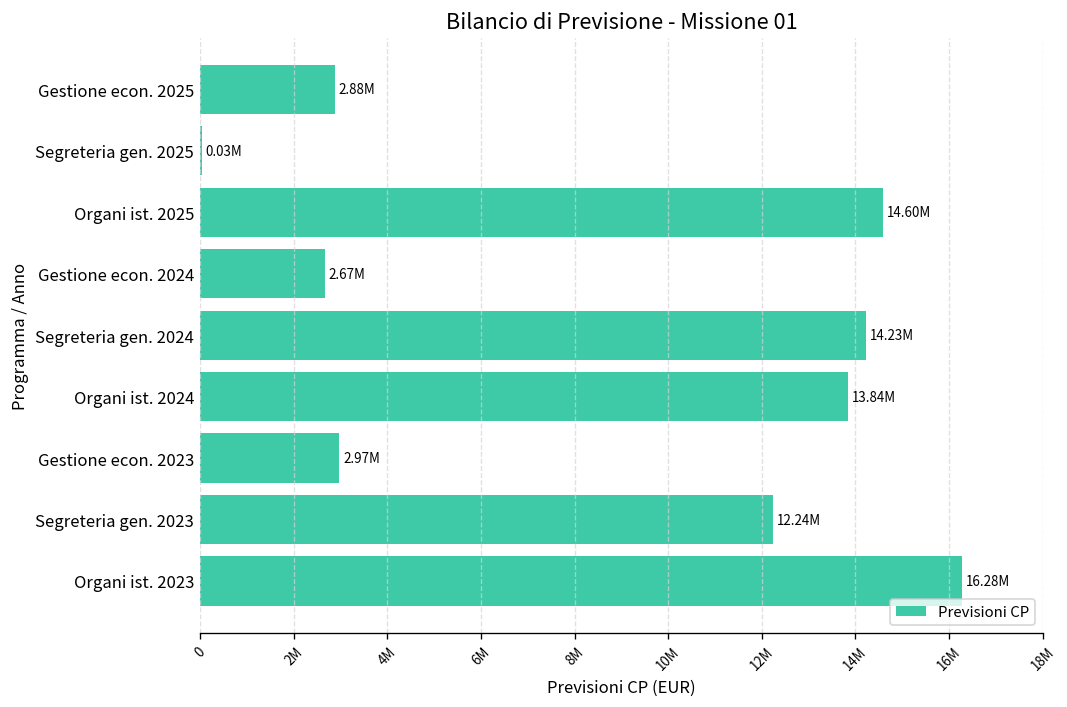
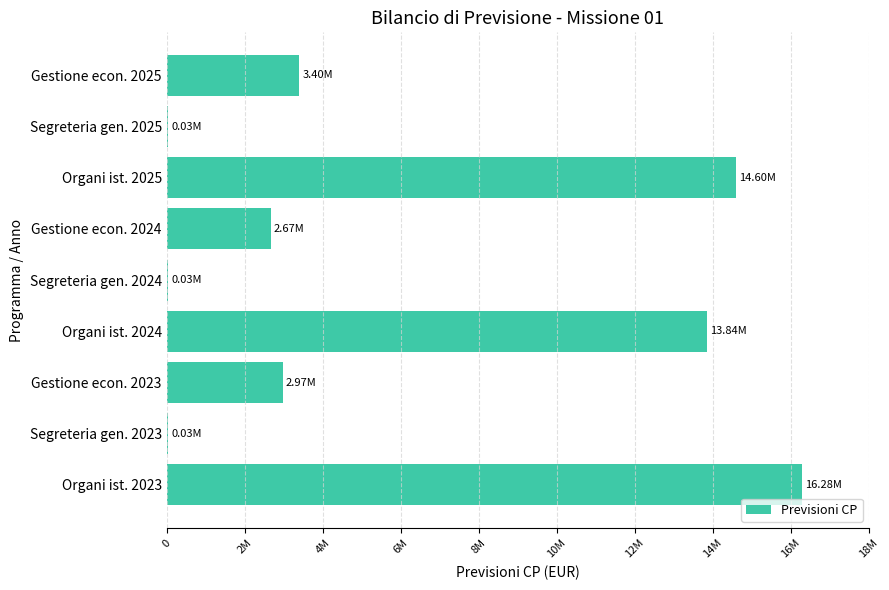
Gestione econ. 2025: 2.88M -> 3.40M
Segreteria gen. 2024: 14.23M -> 0.03M
Segreteria gen. 2023: 12.24M -> 0.03M
